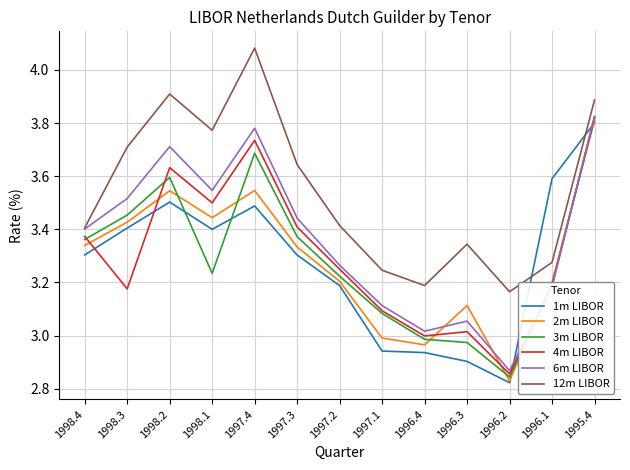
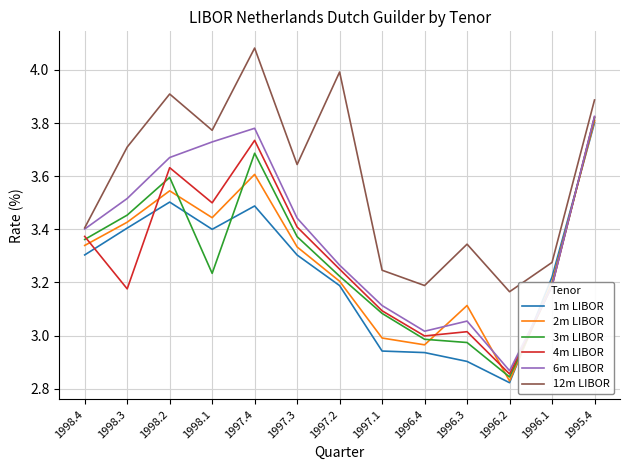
6m LIBOR, 1998.2: 3.71 -> 3.67
6m LIBOR, 1998.1: 3.55 -> 3.73
2m LIBOR, 1997.4: 3.55 -> 3.61
12m LIBOR, 1997.2: 3.41 -> 3.99
1m LIBOR, 1996.1: 3.59 -> 3.22
